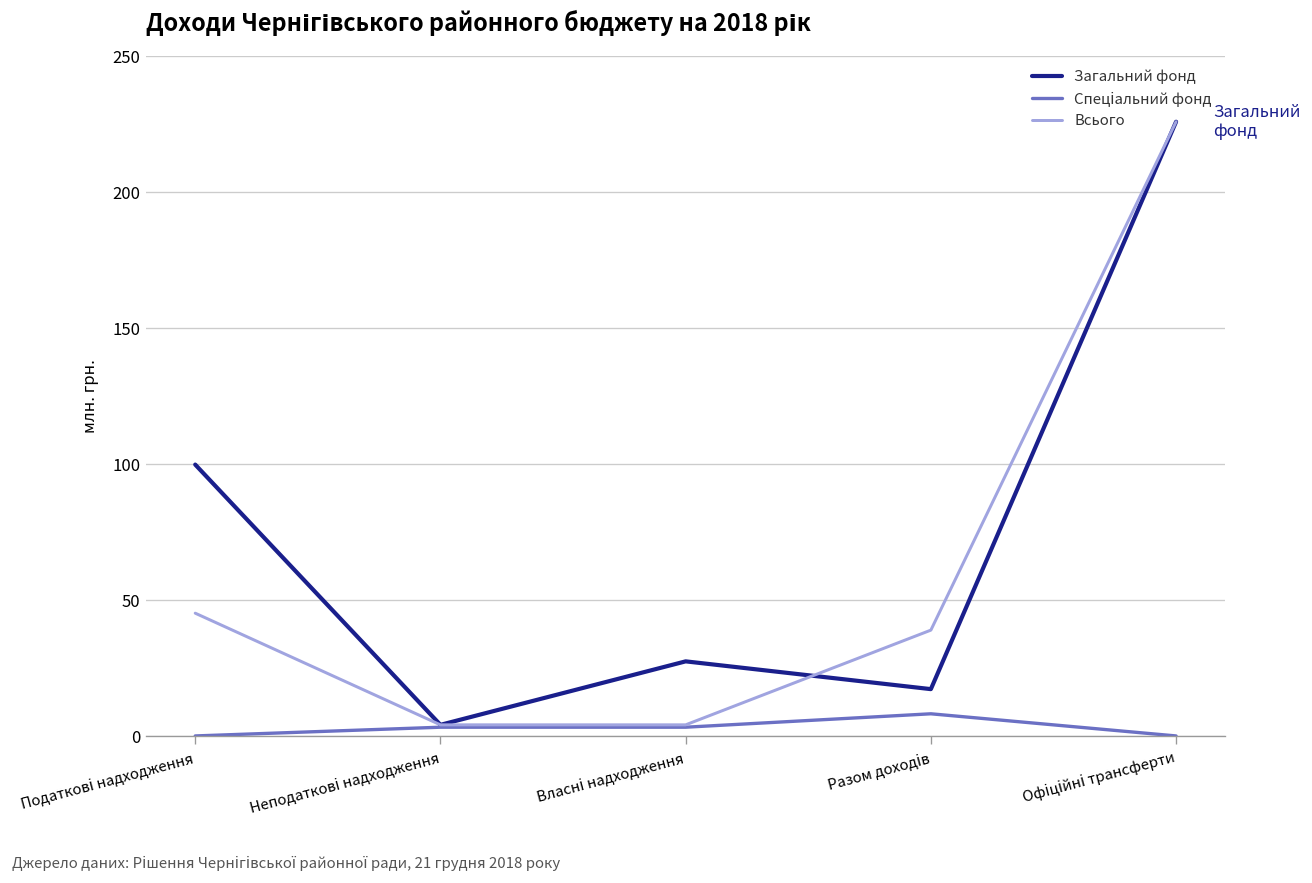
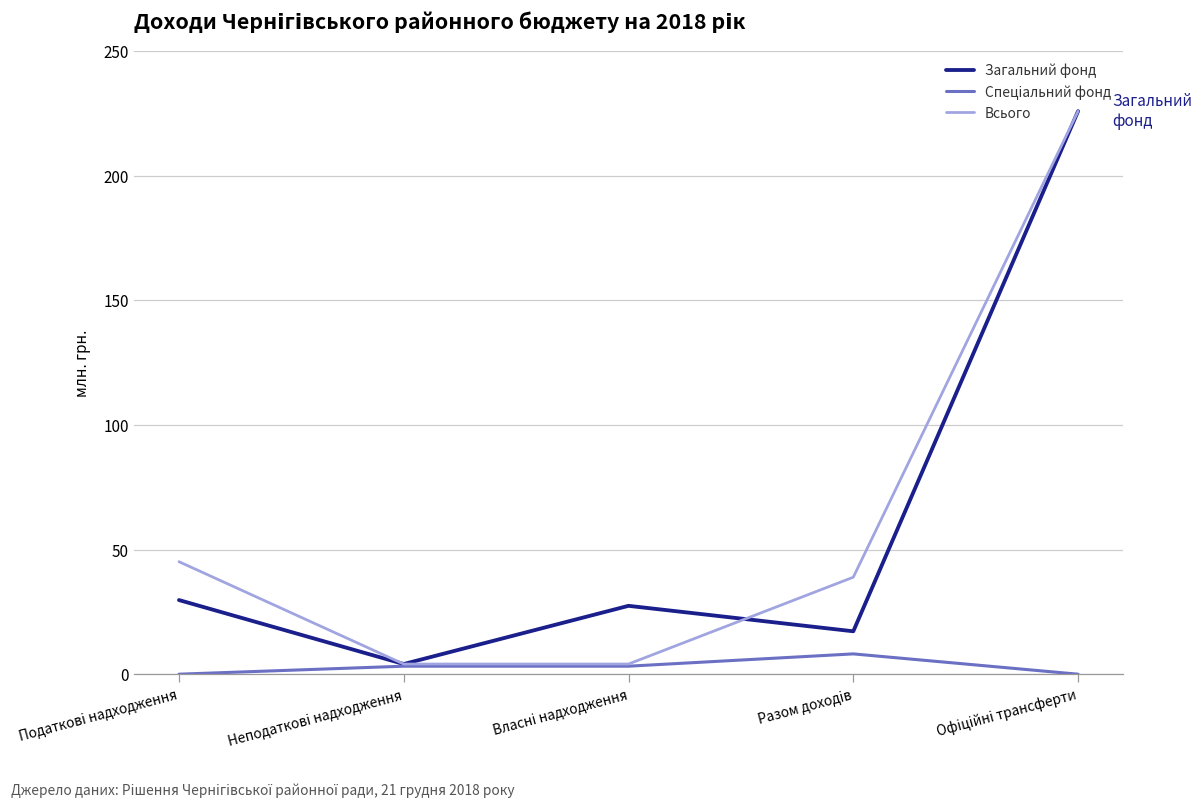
Загальний фонд, Податкові надходження: 100 -> 30
